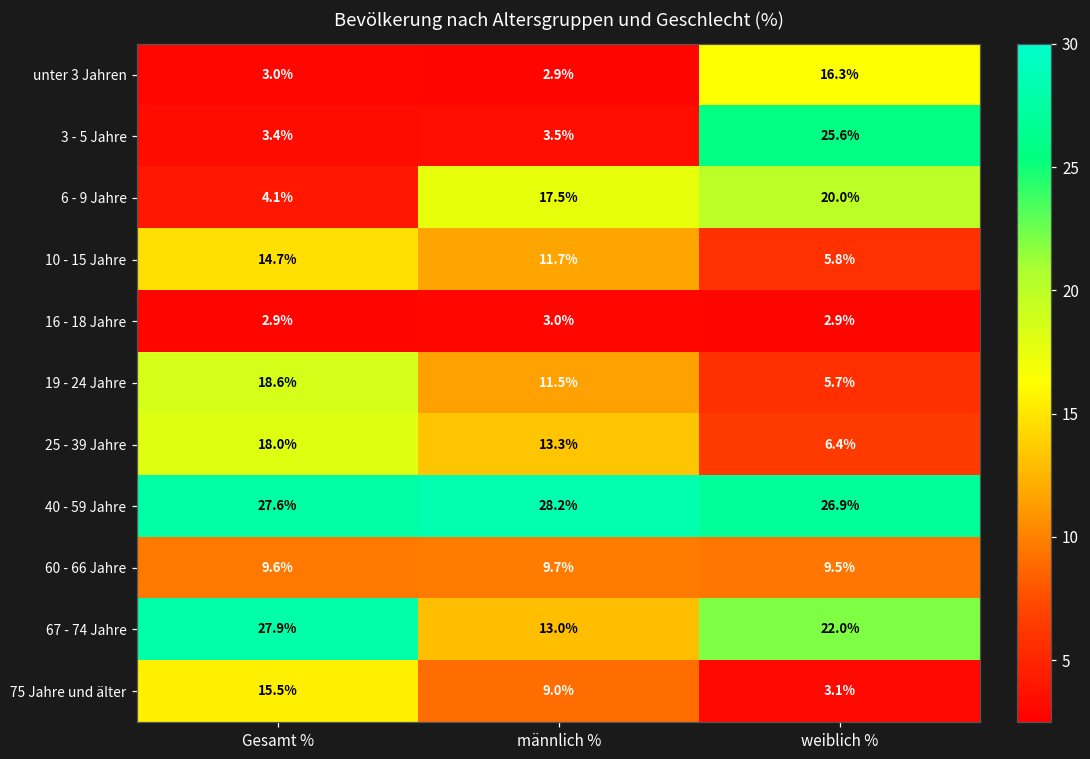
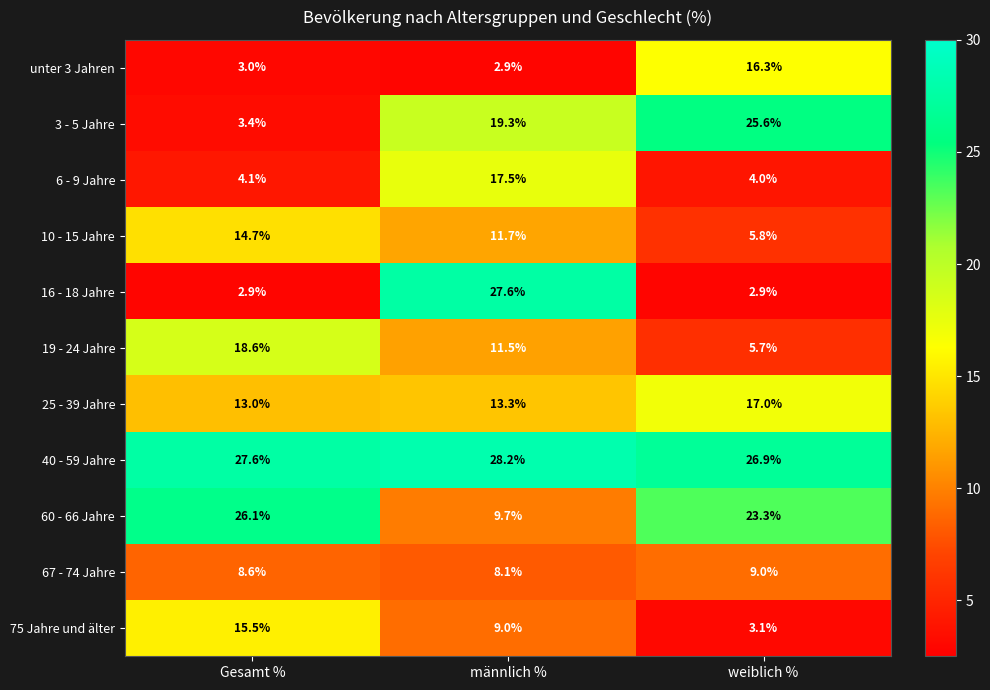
3 - 5 Jahre, männlich %: 3.5% -> 19.3%
6 - 9 Jahre, weiblich %: 20.0% -> 4.0%
16 - 18 Jahre, männlich %: 3.0% -> 27.6%
25 - 39 Jahre, Gesamt %: 18.0% -> 13.0%
25 - 39 Jahre, weiblich %: 6.4% -> 17.0%
60 - 66 Jahre, Gesamt %: 9.6% -> 26.1%
60 - 66 Jahre, weiblich %: 9.5% -> 23.3%
67 - 74 Jahre, Gesamt %: 27.9% -> 8.6%
67 - 74 Jahre, männlich %: 13.0% -> 8.1%
67 - 74 Jahre, weiblich %: 22.0% -> 9.0%
